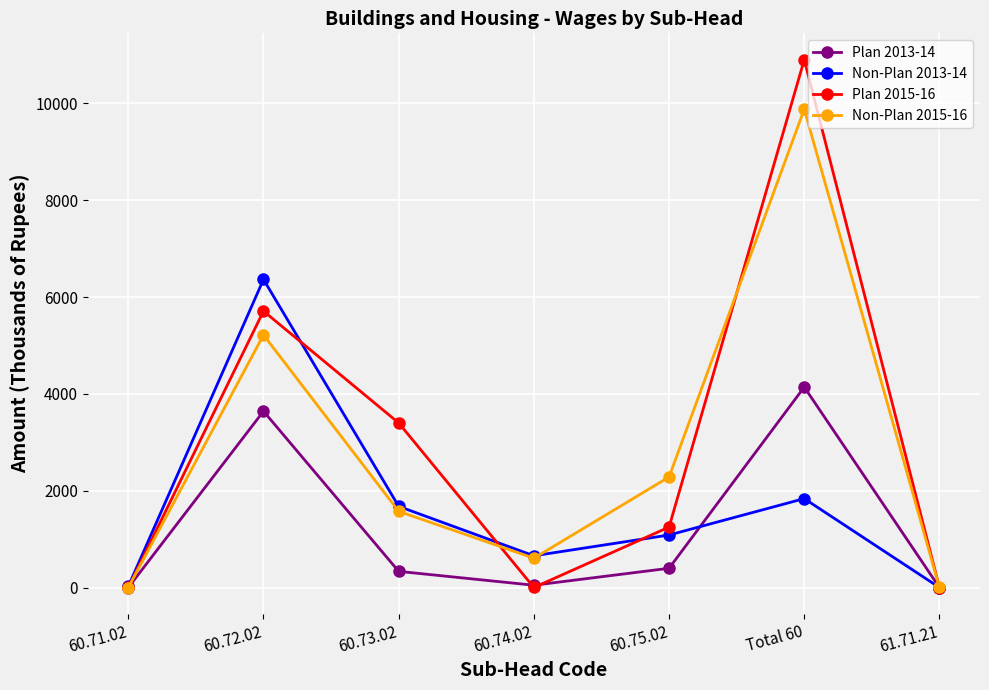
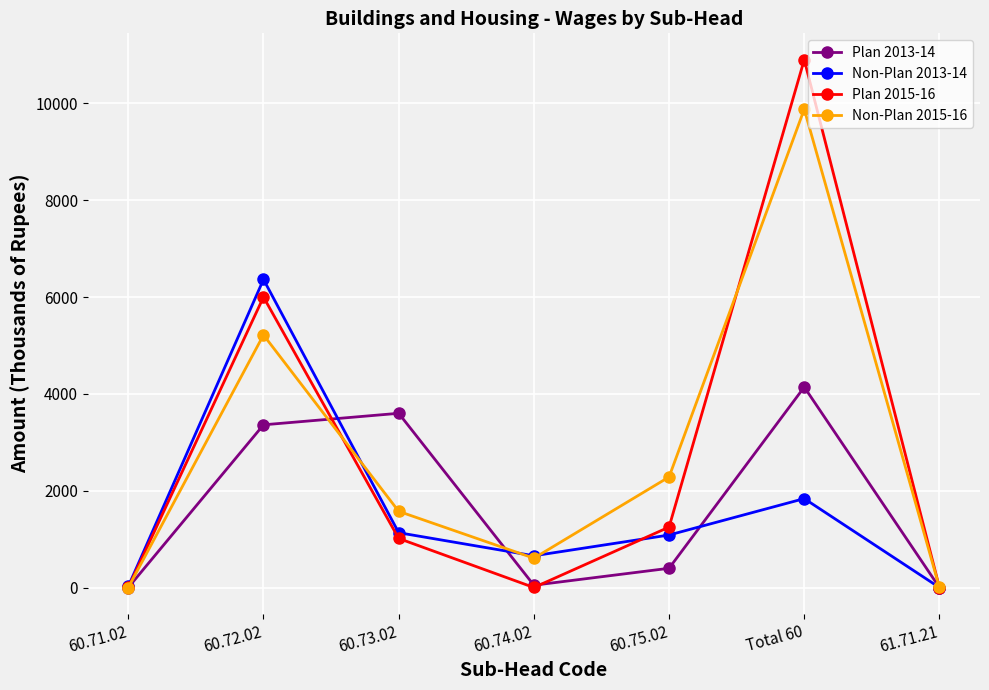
Plan 2013-14, 60.72.02: 3600 -> 3400
Plan 2015-16, 60.72.02: 5700 -> 6000
Plan 2013-14, 60.73.02: 300 -> 3600
Non-Plan 2013-14, 60.73.02: 1700 -> 1100
Plan 2015-16, 60.73.02: 3400 -> 1000
